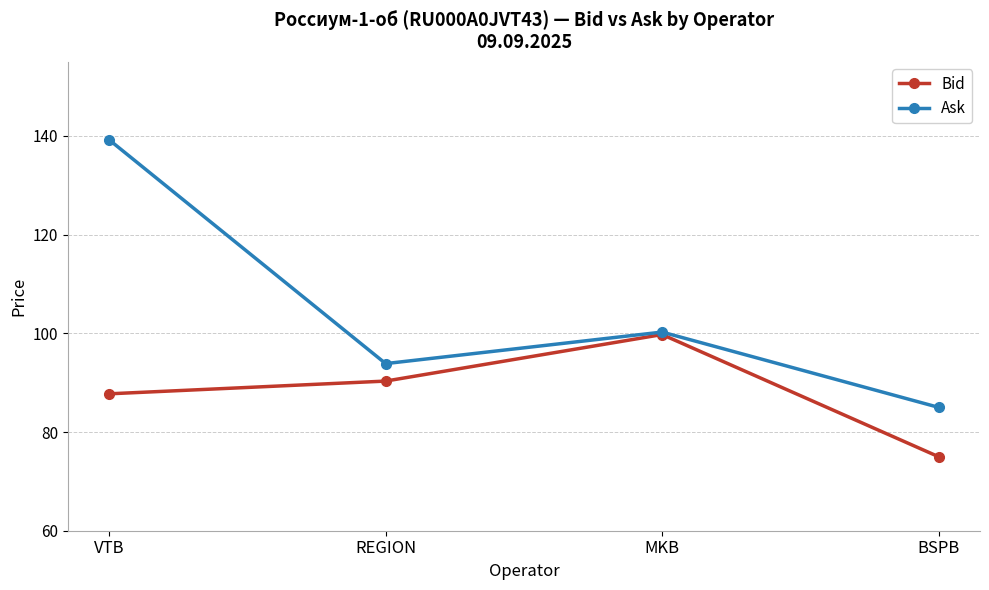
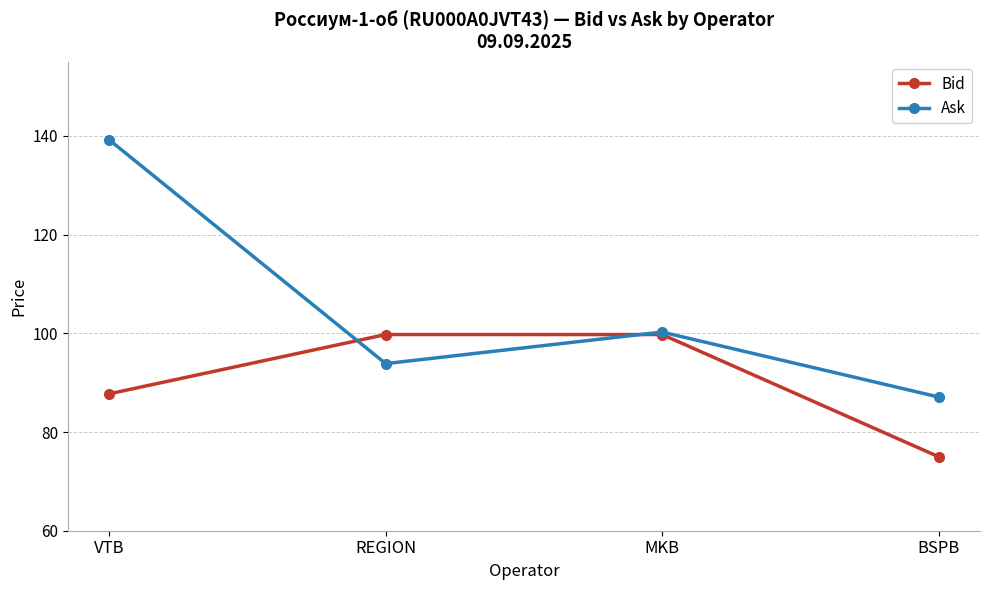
Bid, REGION: 90 -> 100
Ask, BSPB: 85 -> 87
